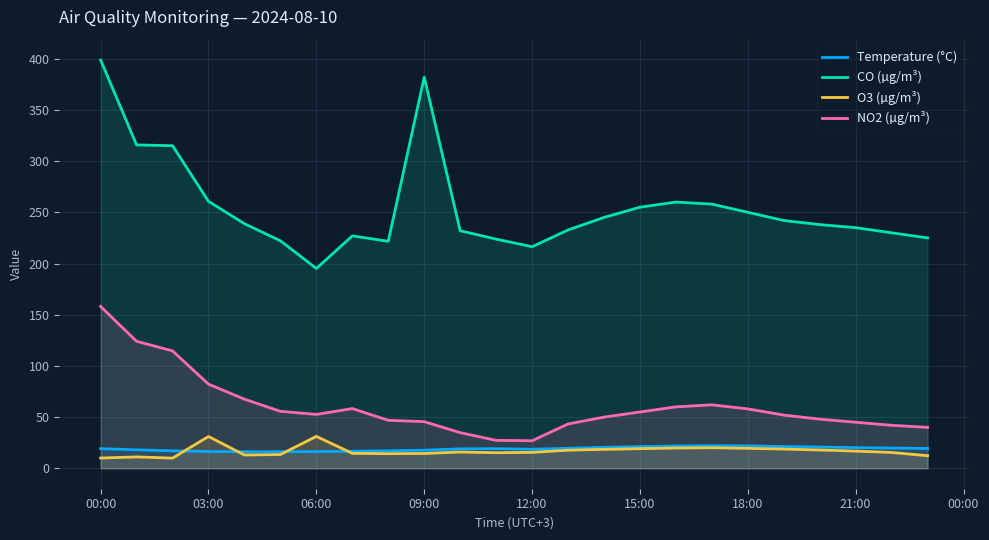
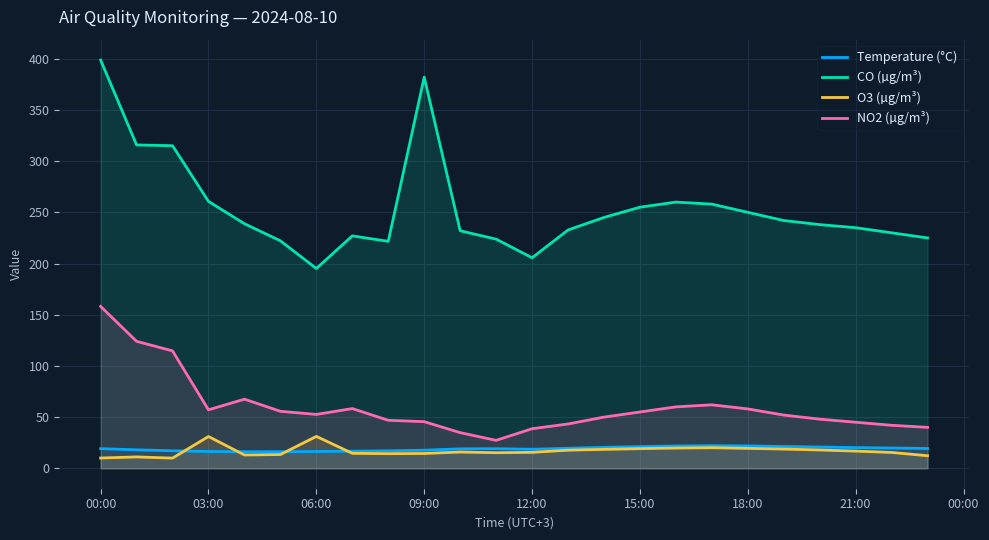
NO2 (µg/m³), 03:00: 82 -> 57
CO (µg/m³), 12:00: 216 -> 206
NO2 (µg/m³), 12:00: 27 -> 39
